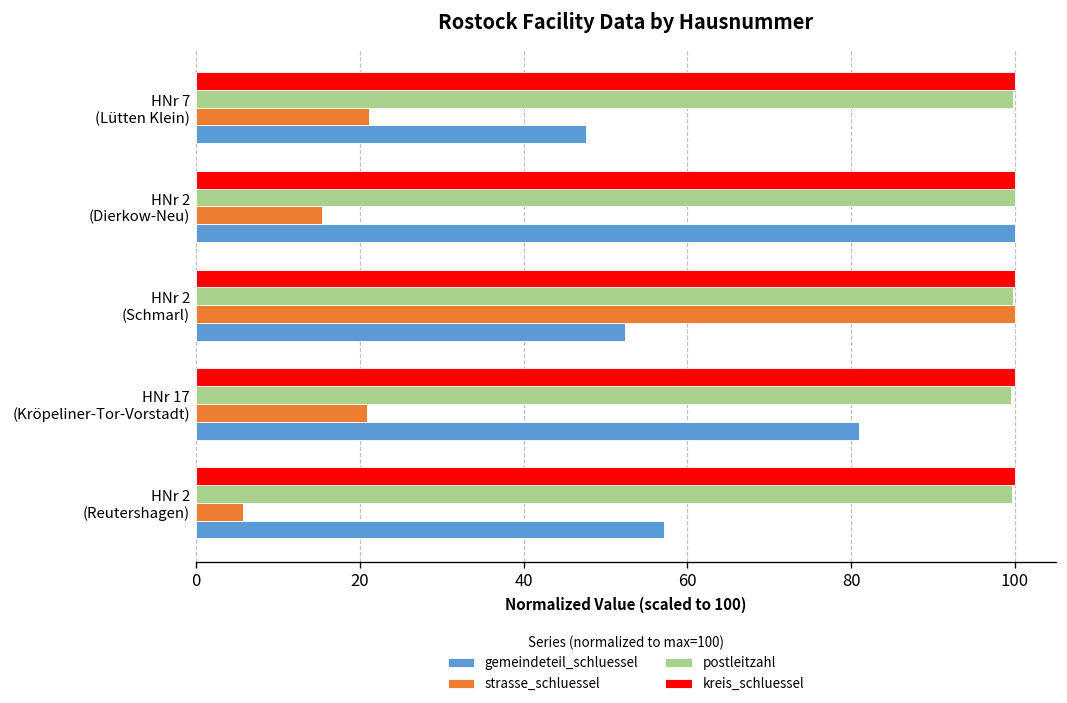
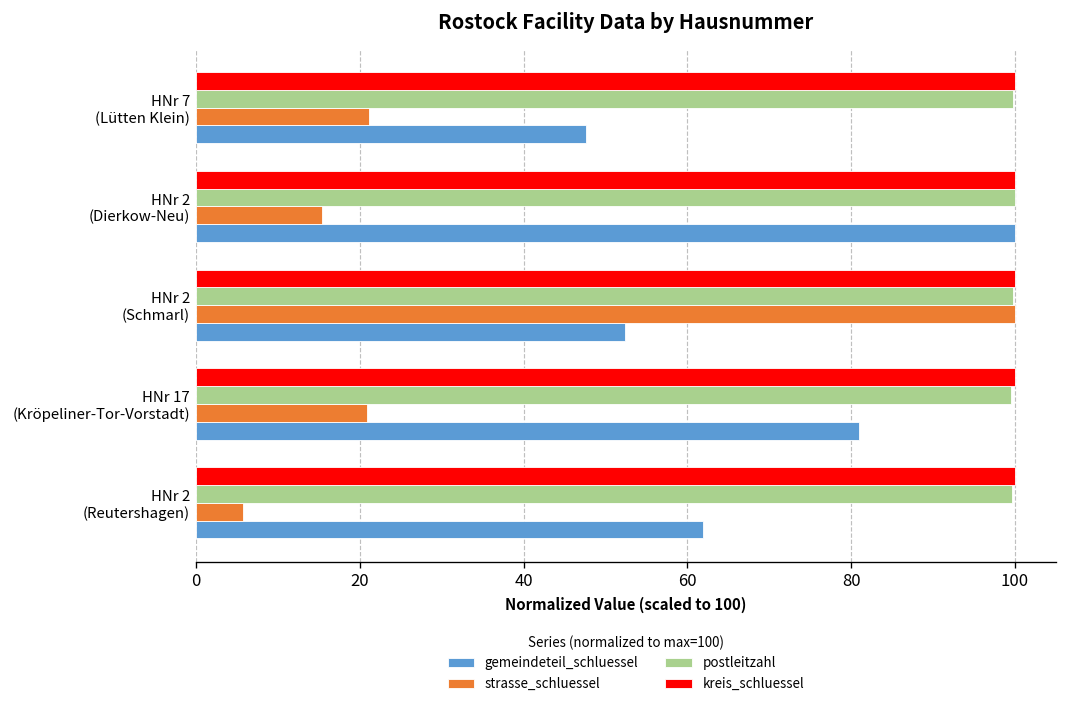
gemeindeteil_schluessel, HNr 2 (Reutershagen): 57 -> 62
